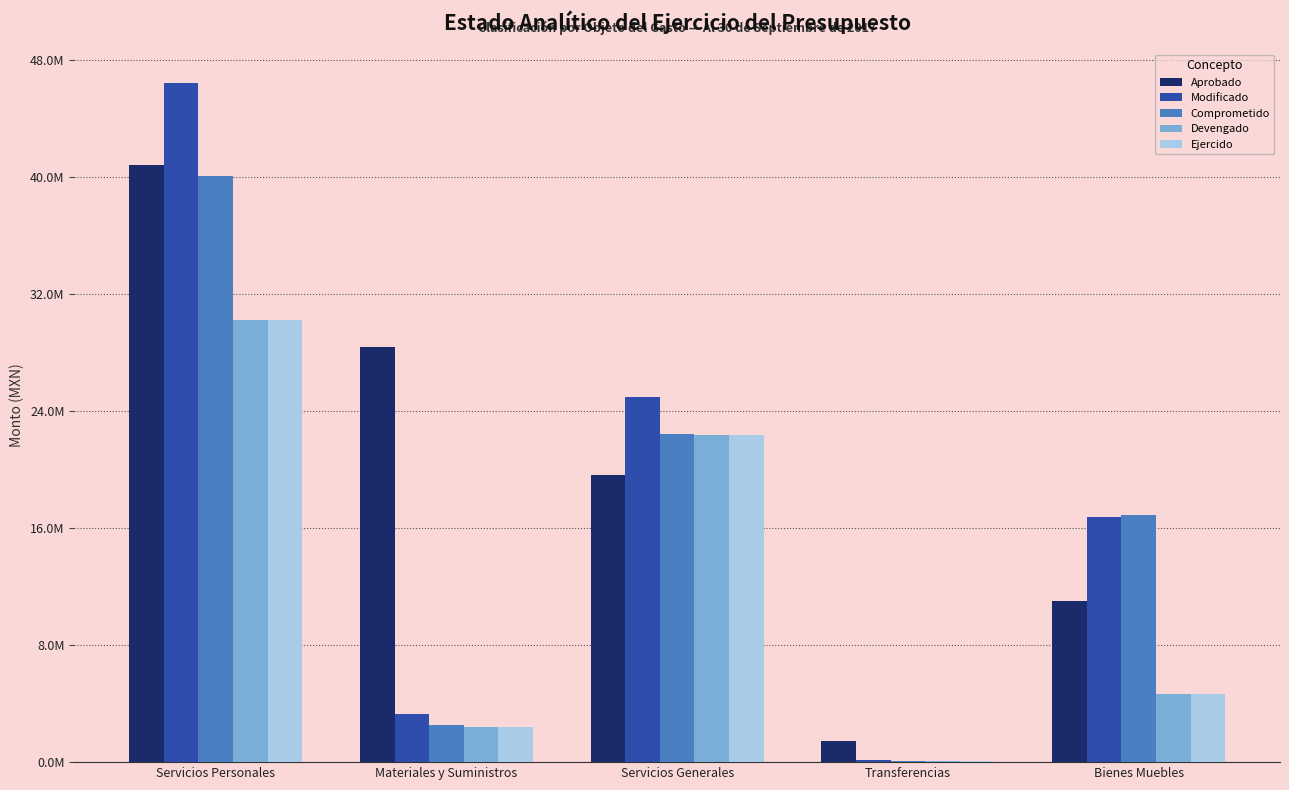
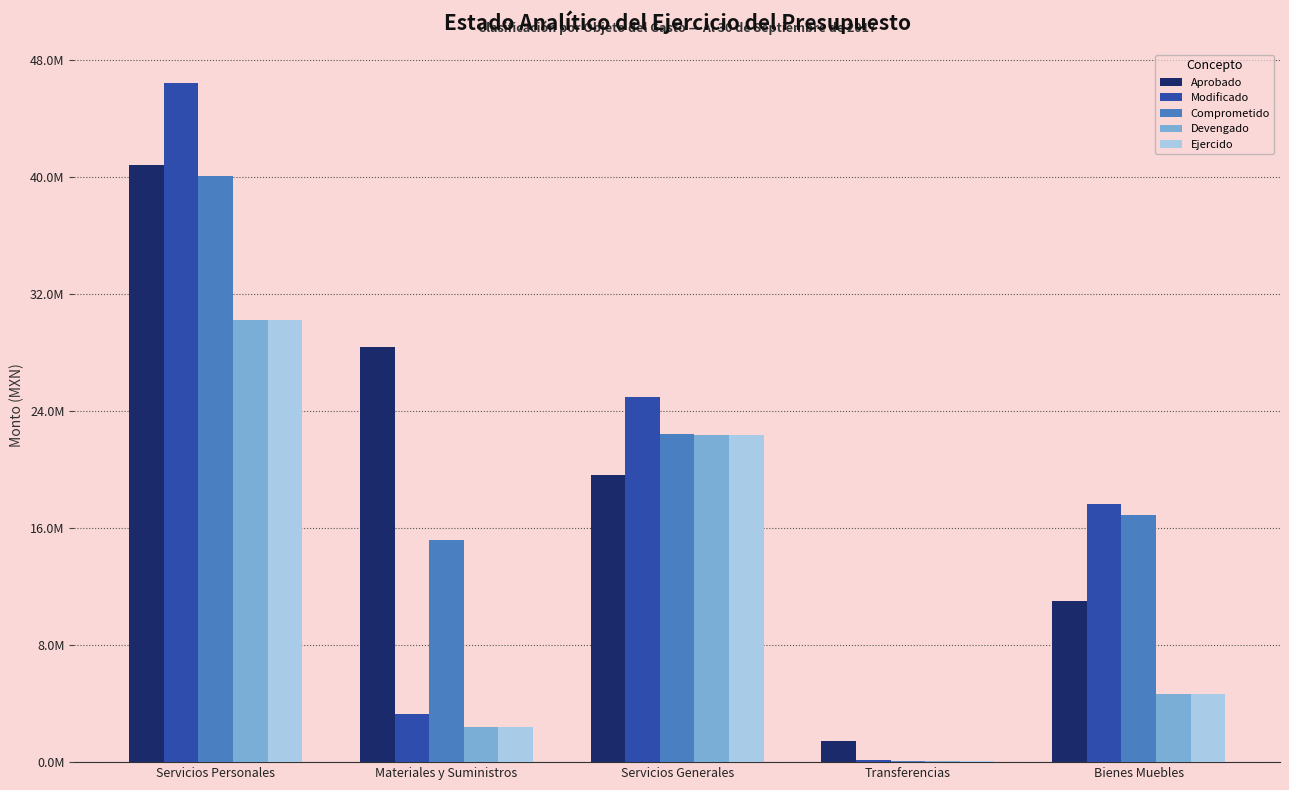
Comprometido, Materiales y Suministros: 2500000 -> 15200000
Modificado, Bienes Muebles: 16700000 -> 17600000
